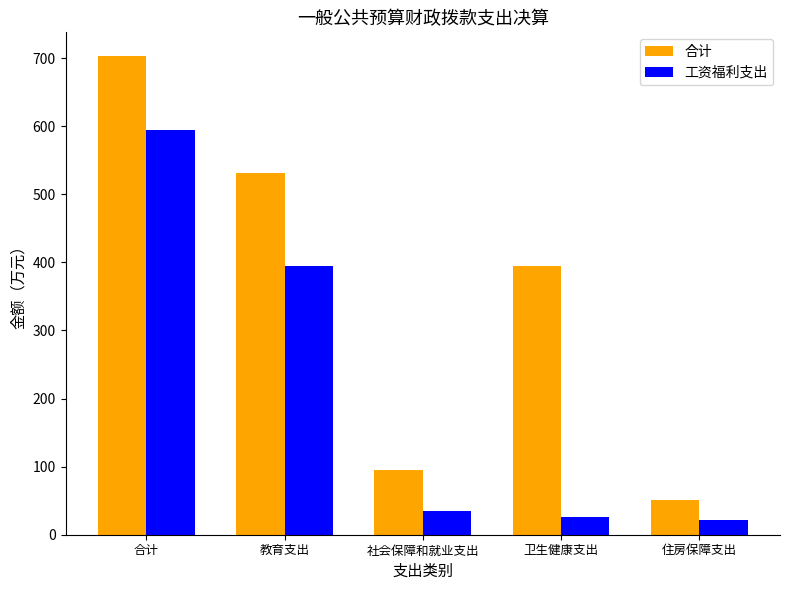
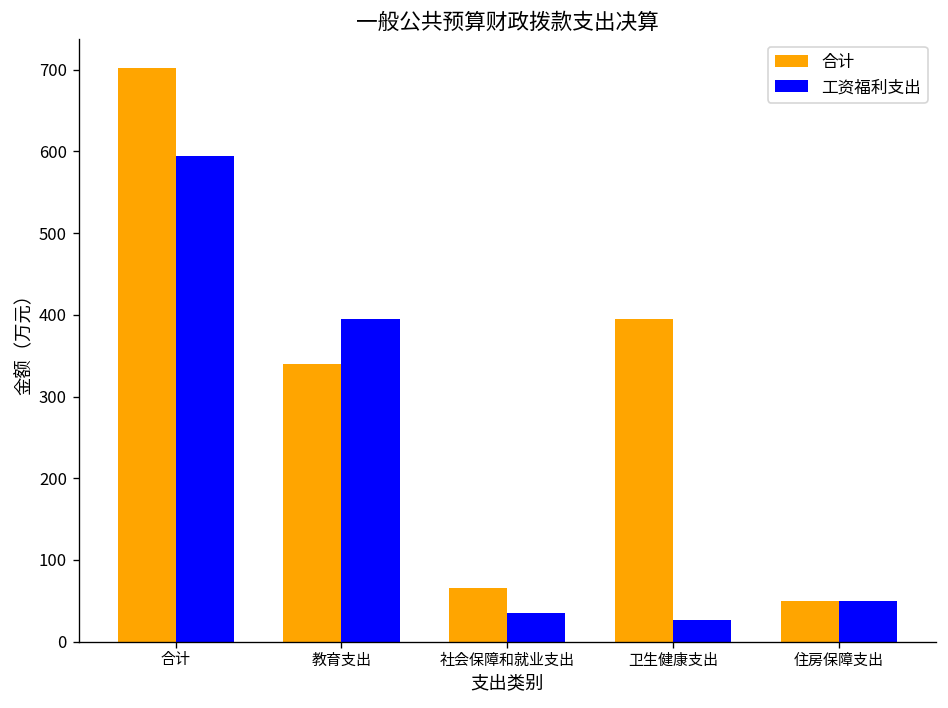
合计, 教育支出: 530 -> 340
合计, 社会保障和就业支出: 90 -> 70
工资福利支出, 住房保障支出: 20 -> 50
